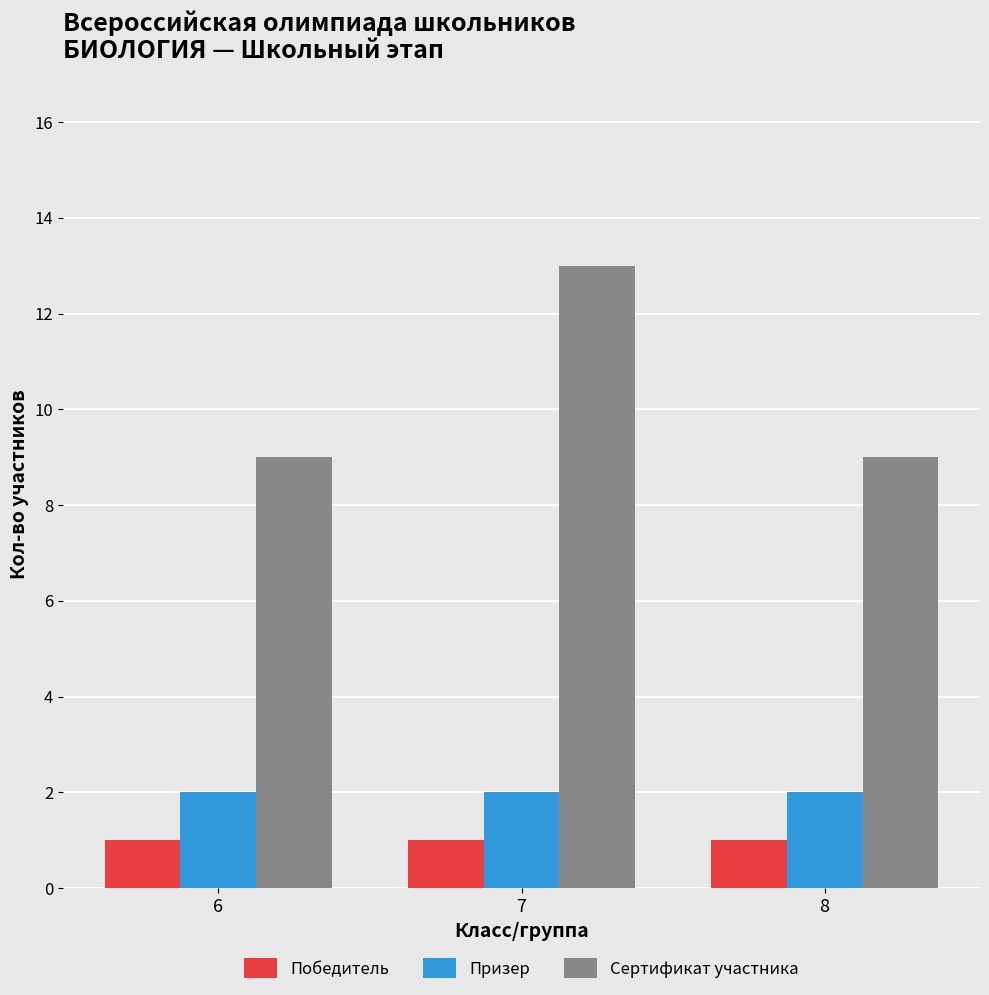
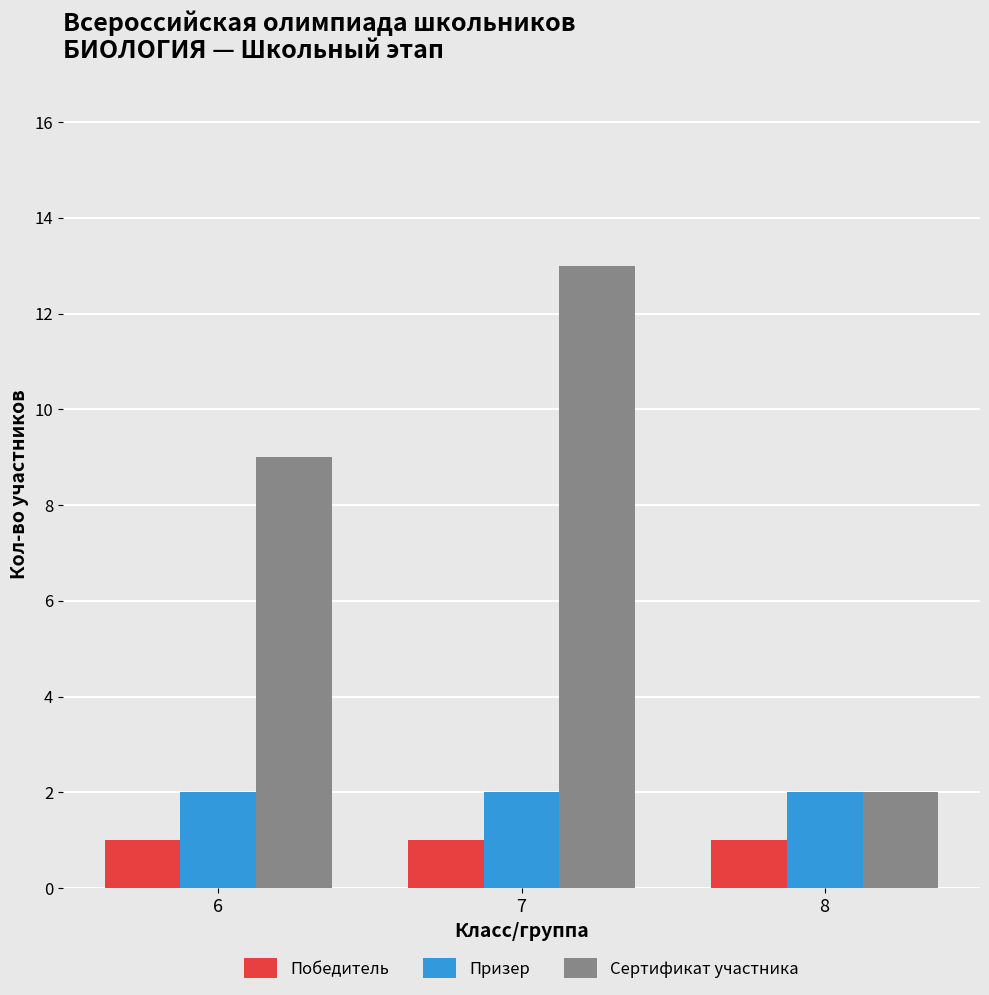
Сертификат участника, 8: 9 -> 2
